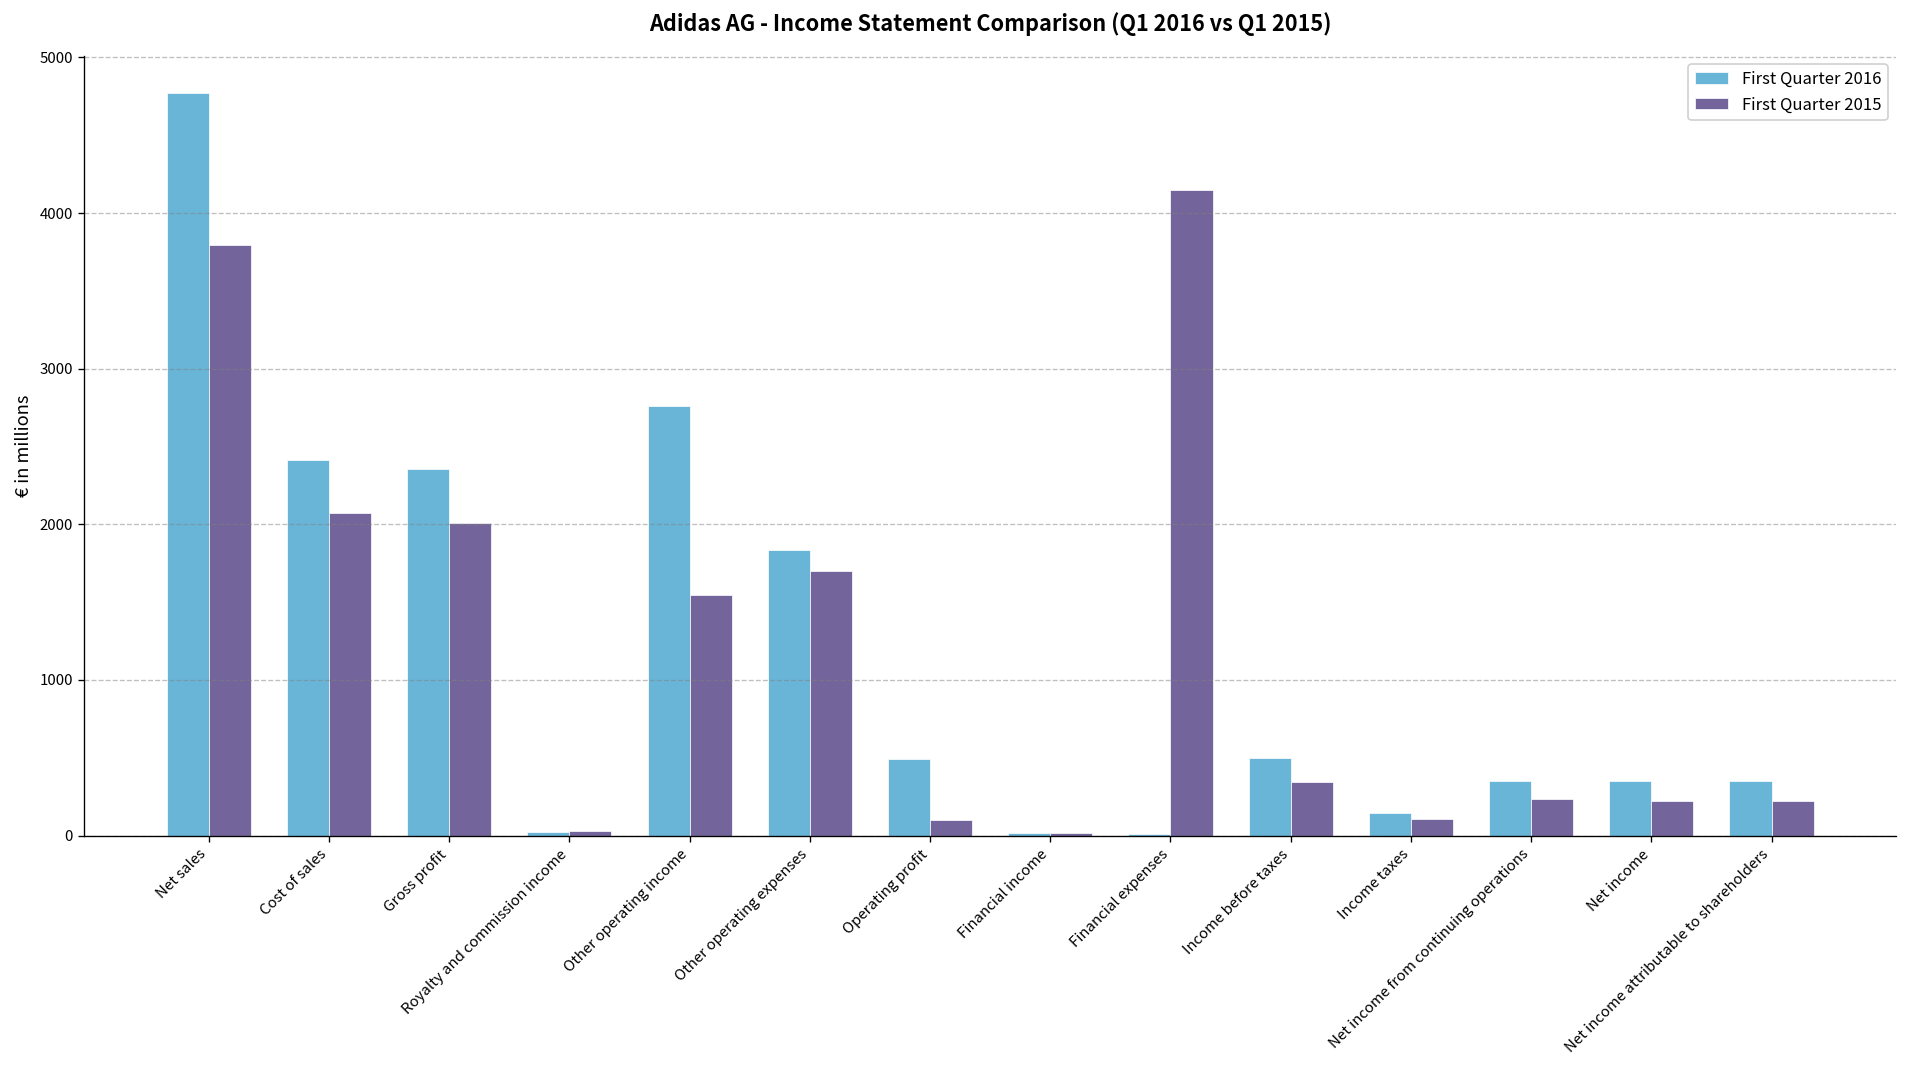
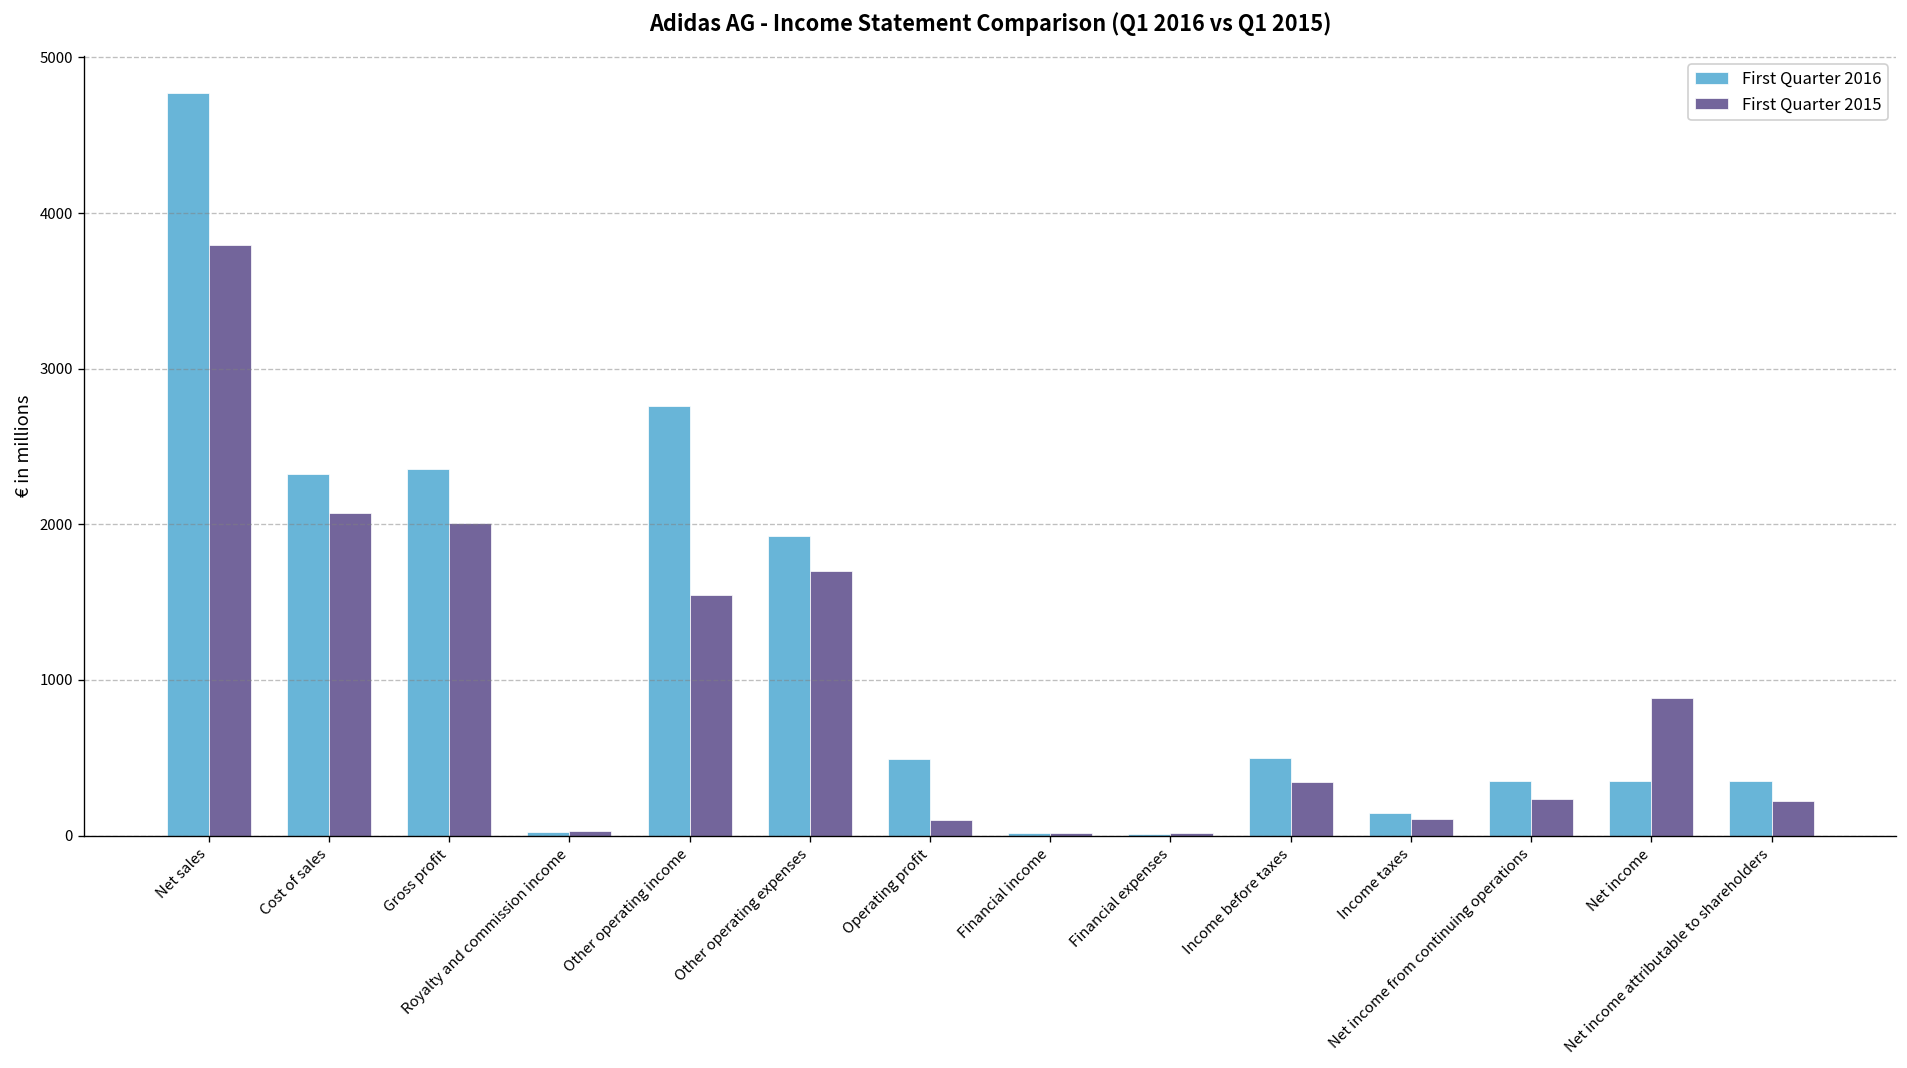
First Quarter 2016, Cost of sales: 2410 -> 2320
First Quarter 2016, Other operating expenses: 1840 -> 1920
First Quarter 2015, Financial expenses: 4150 -> 20
First Quarter 2015, Net income: 220 -> 880
